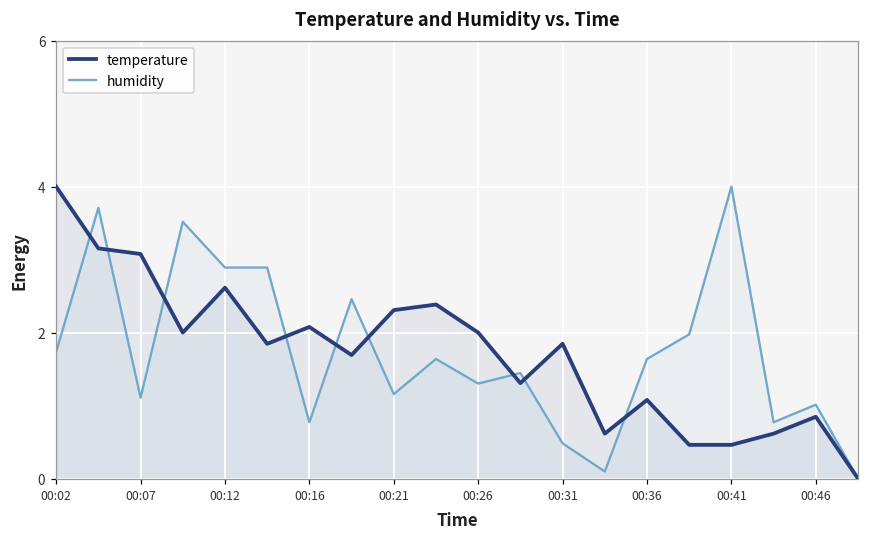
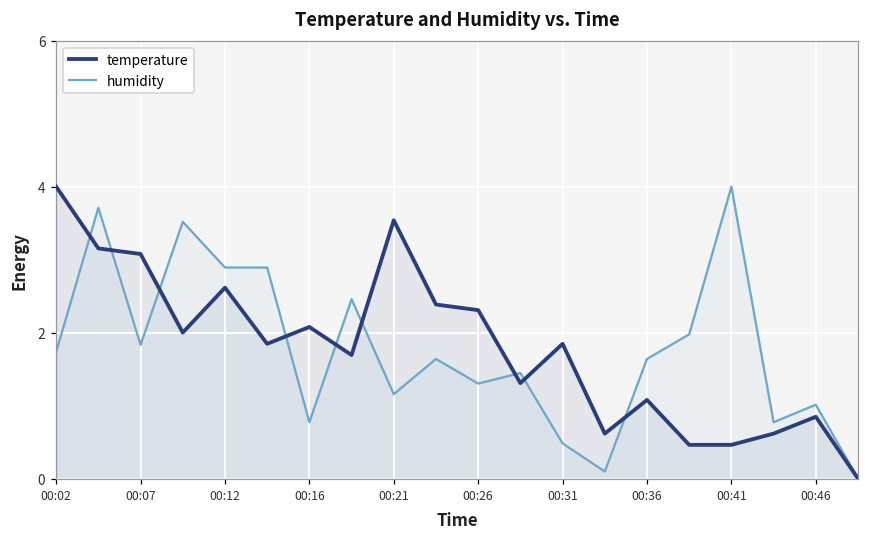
humidity, 00:07: 1.1 -> 1.8
temperature, 00:21: 2.3 -> 3.5
temperature, 00:26: 2.0 -> 2.3
